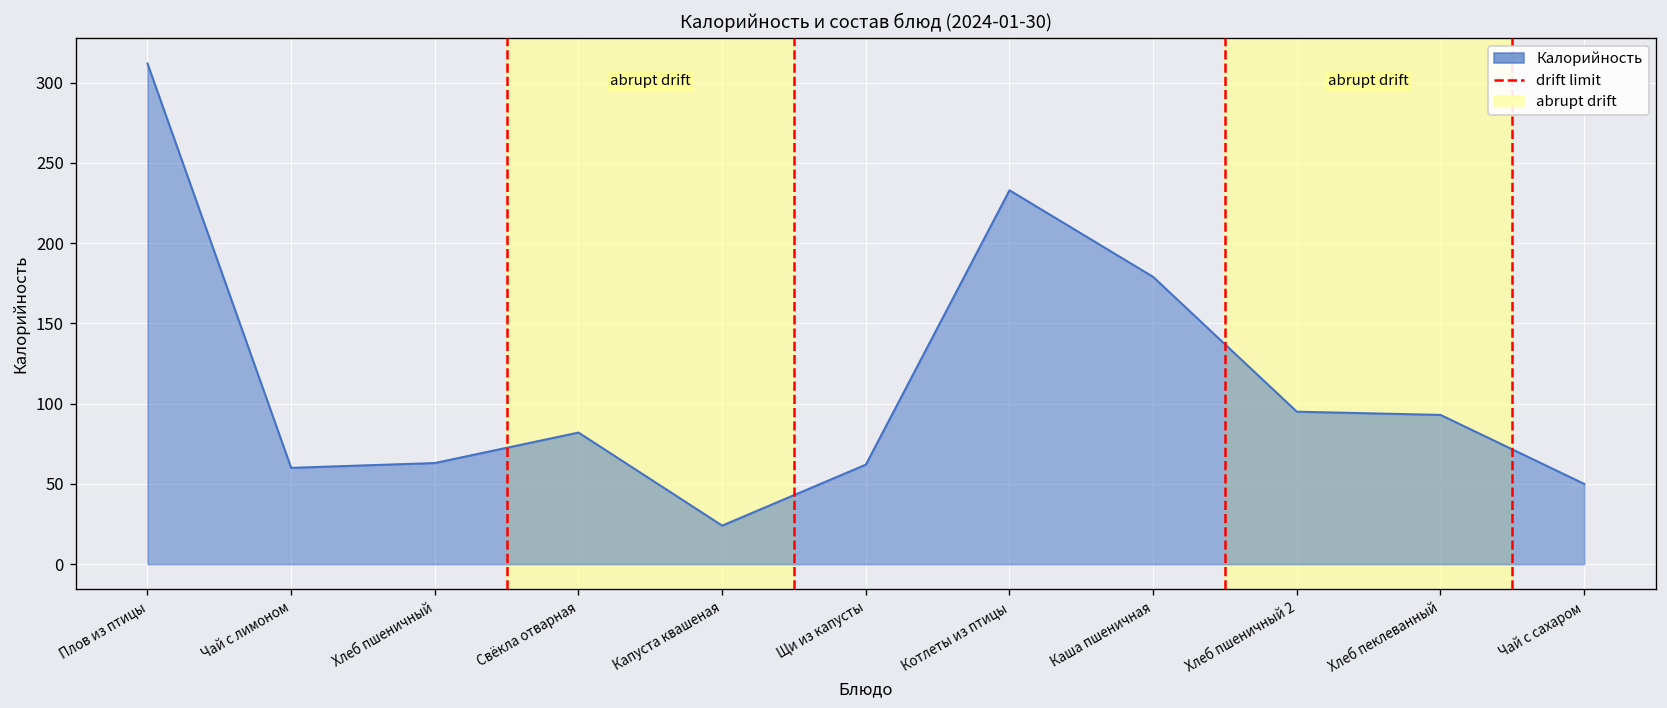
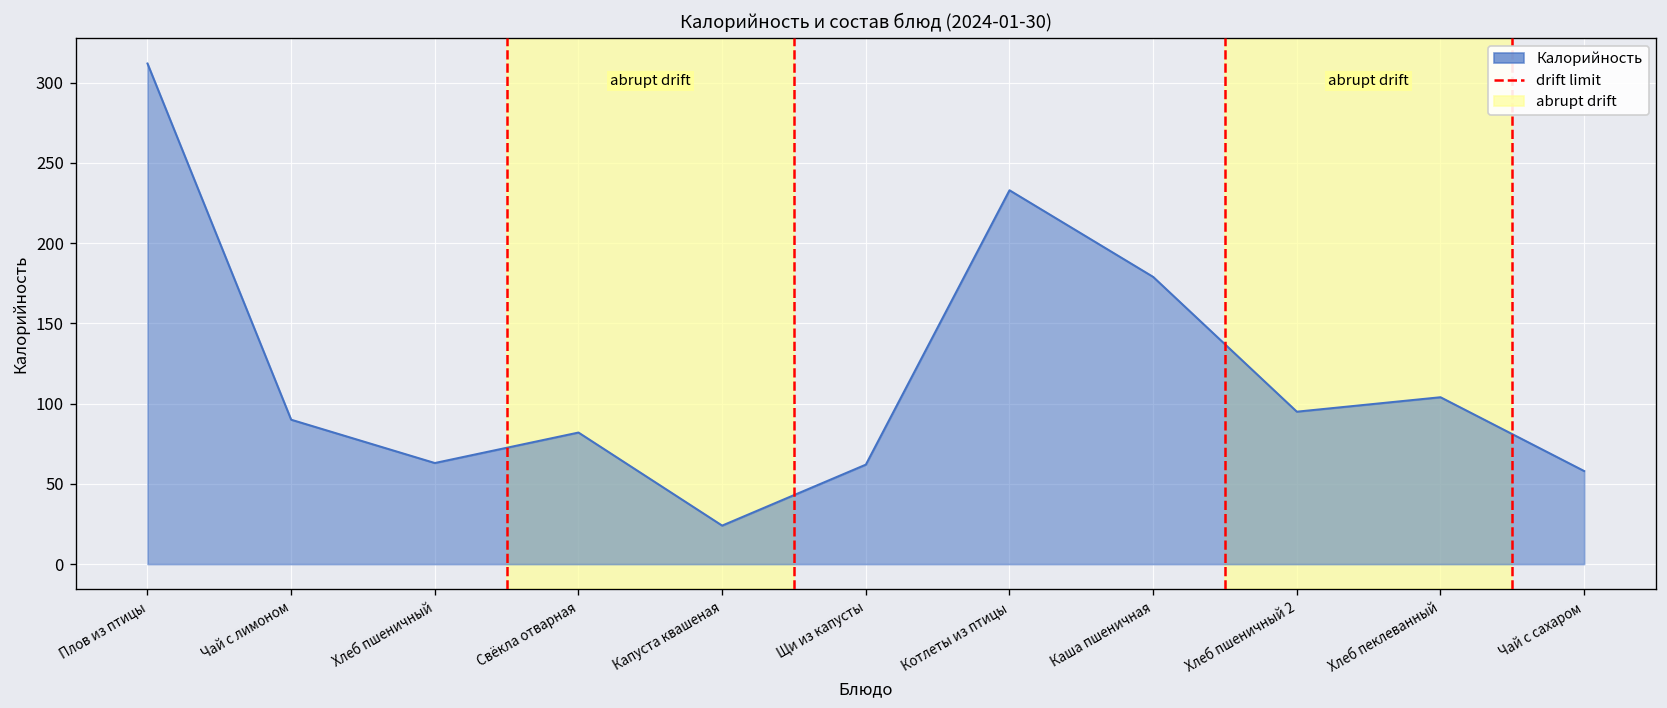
Чай с лимоном: 60 -> 90
Хлеб пеклеванный: 93 -> 104
Чай с сахаром: 50 -> 58
